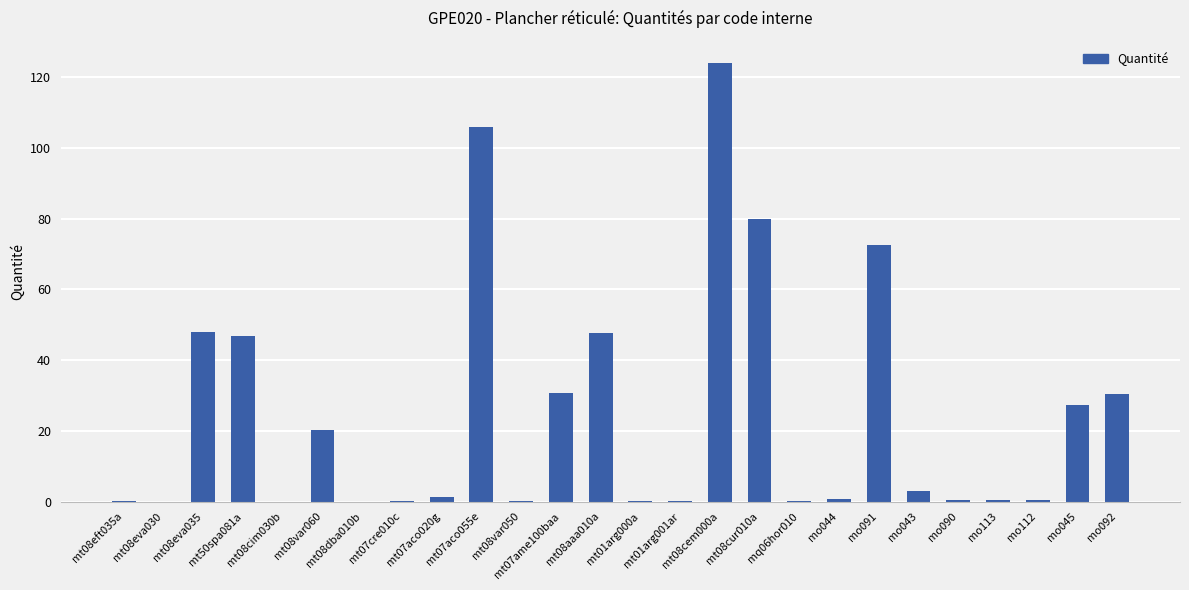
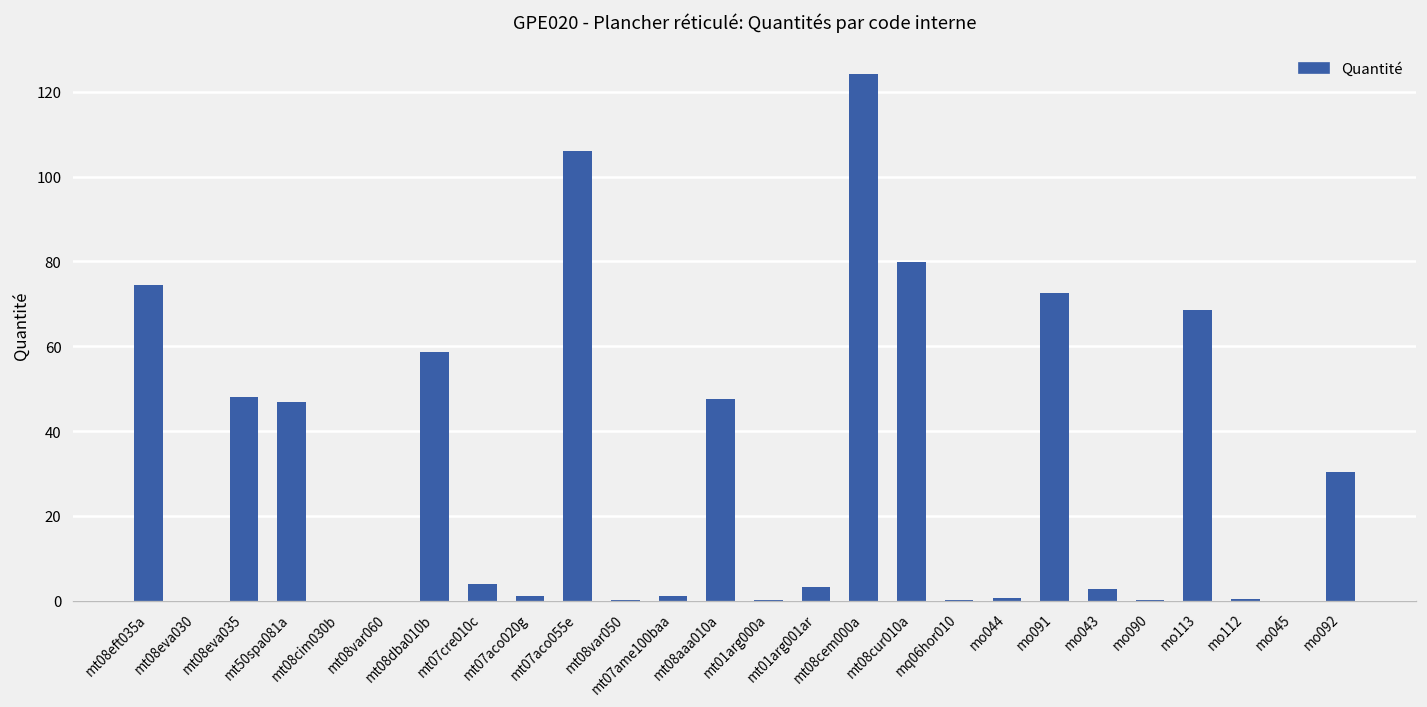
mt08eft035a: 0 -> 74
mt08var060: 20 -> 0
mt08dba010b: 0 -> 59
mt07cre010c: 0 -> 4
mt07ame100baa: 31 -> 1
mt01arg001ar: 0 -> 3
mo113: 0 -> 69
mo045: 27 -> 0
